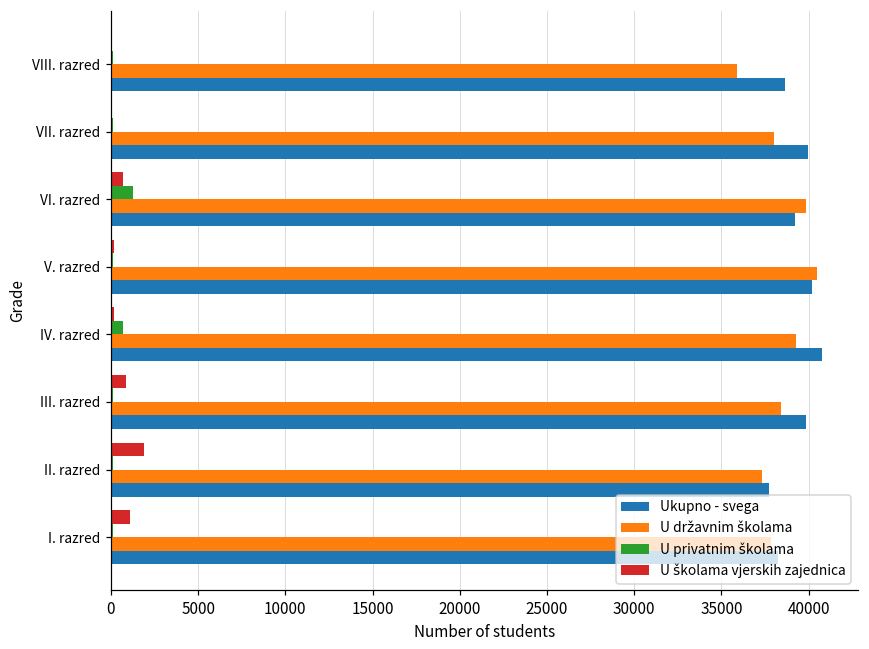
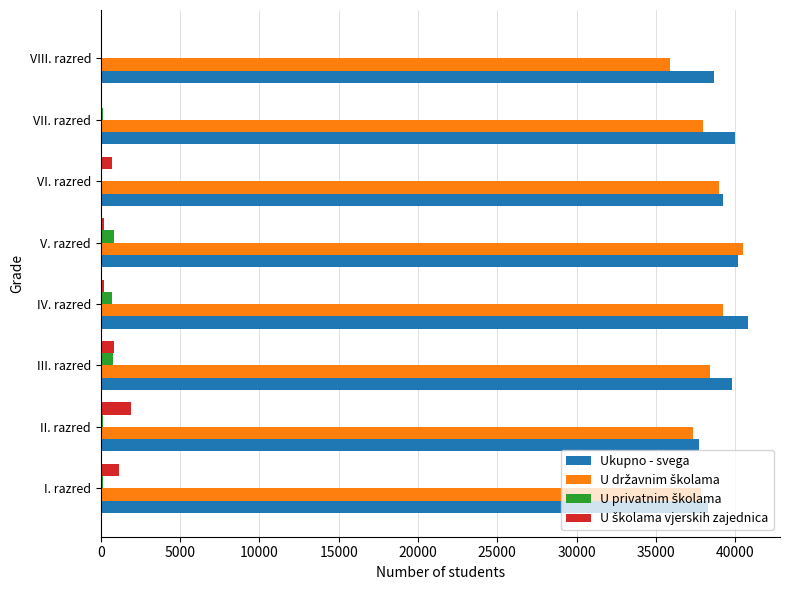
U privatnim školama, VI. razred: 1300 -> 100
U državnim školama, VI. razred: 39900 -> 39000
U privatnim školama, V. razred: 100 -> 800
U privatnim školama, III. razred: 100 -> 800
